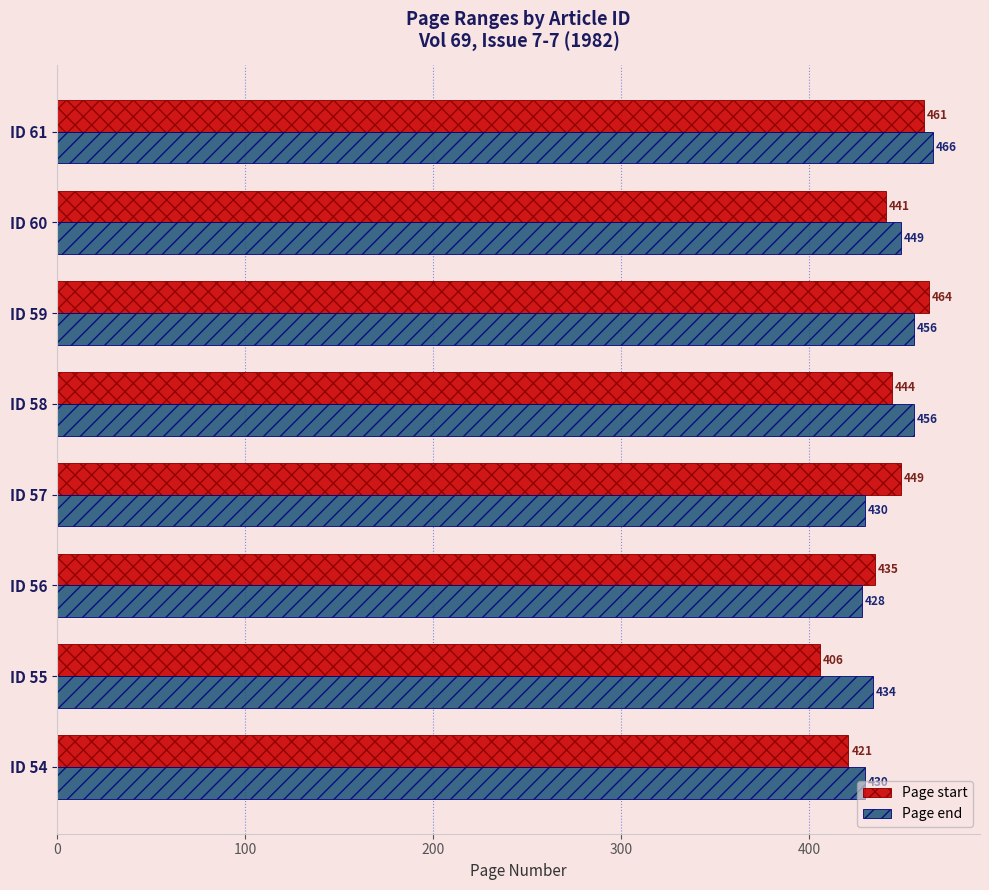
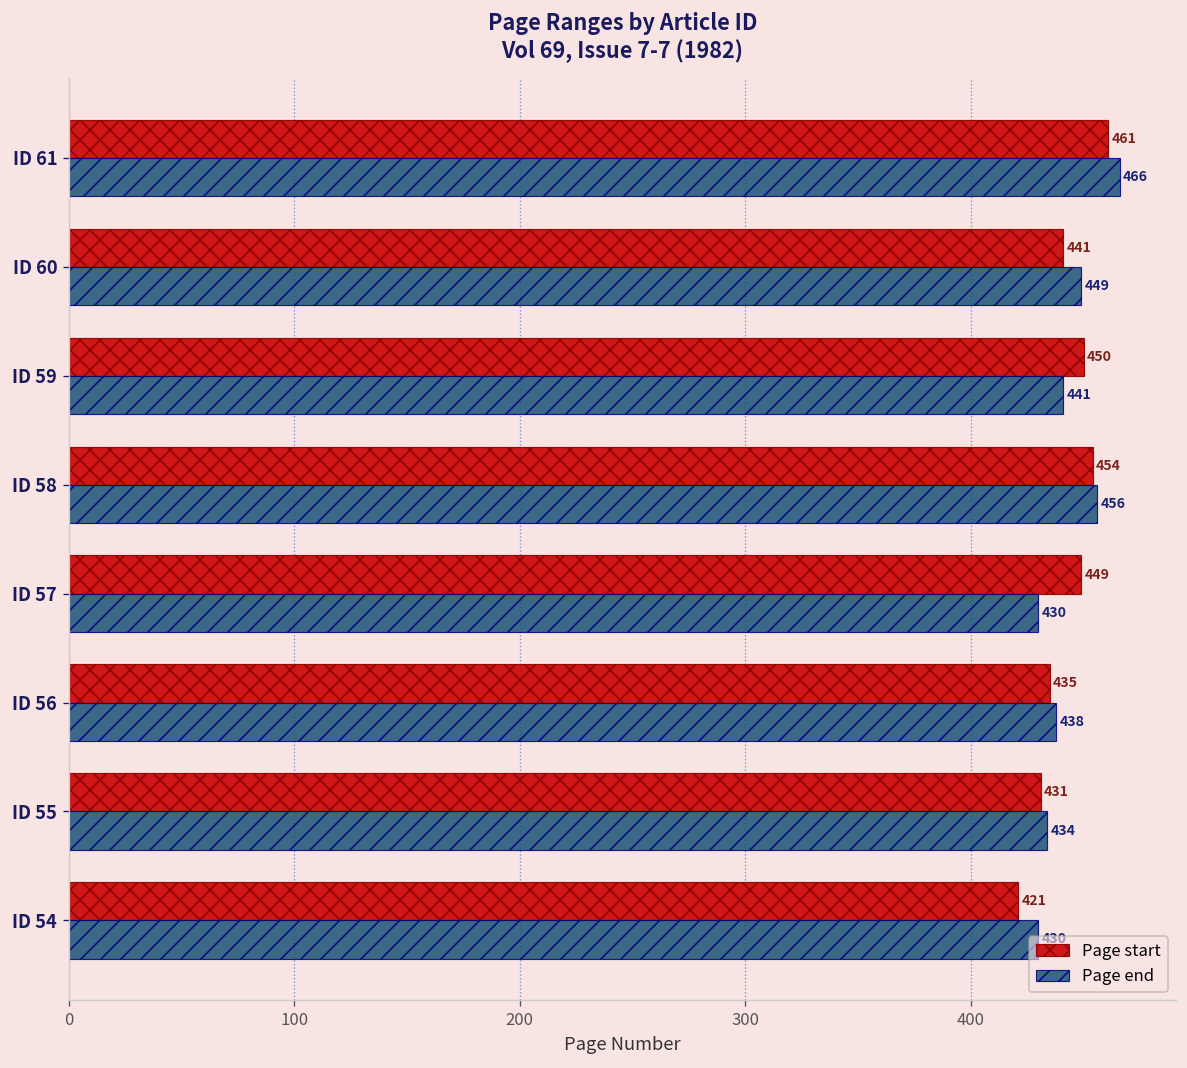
Page start, ID 59: 464 -> 450
Page end, ID 59: 456 -> 441
Page start, ID 58: 444 -> 454
Page end, ID 56: 428 -> 438
Page start, ID 55: 406 -> 431
